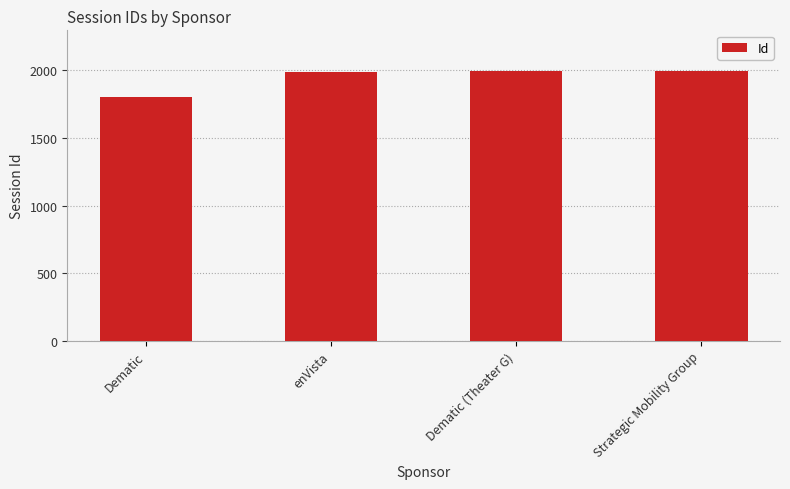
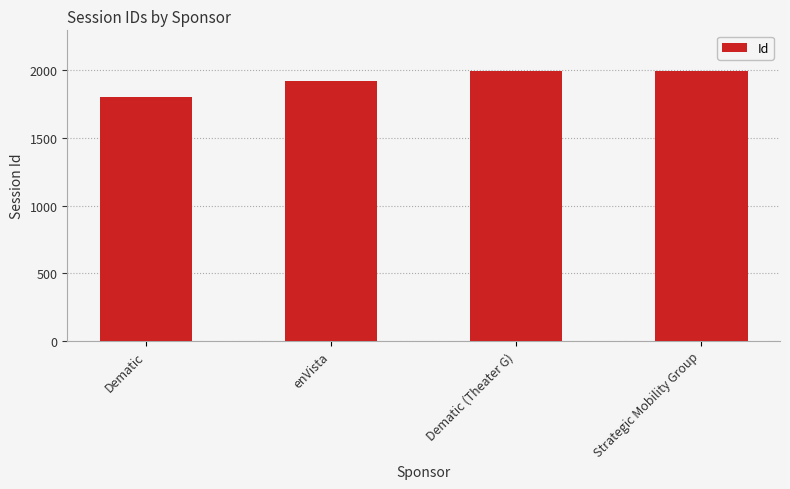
enVista: 1990 -> 1920
